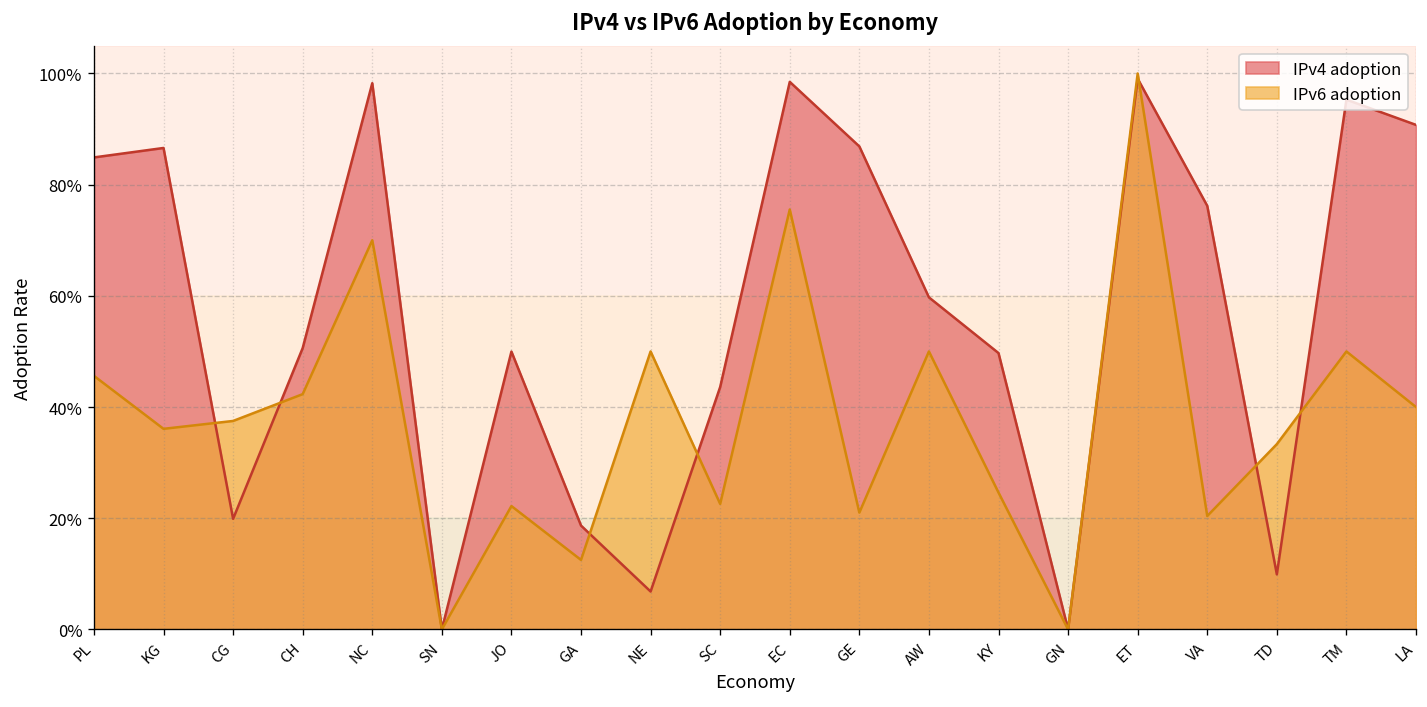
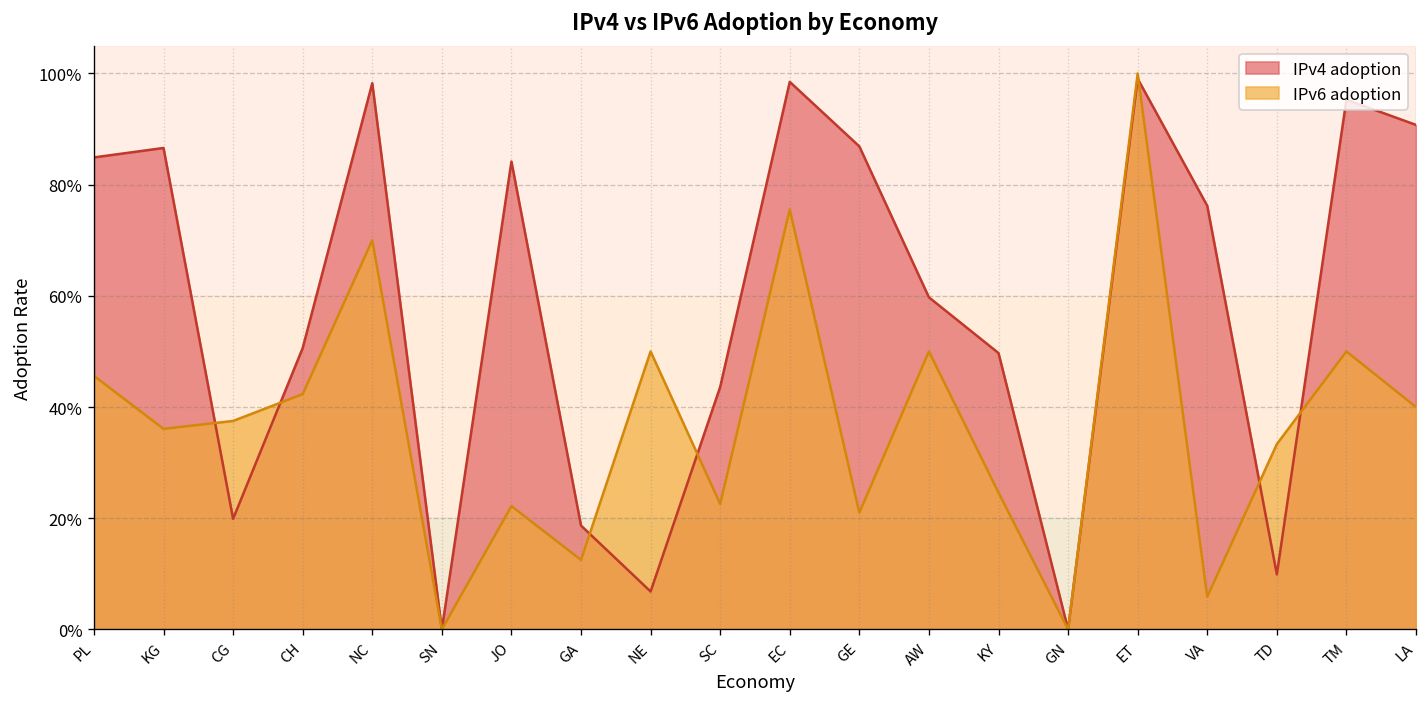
IPv4 adoption, JO: 50% -> 84%
IPv6 adoption, VA: 20% -> 6%
